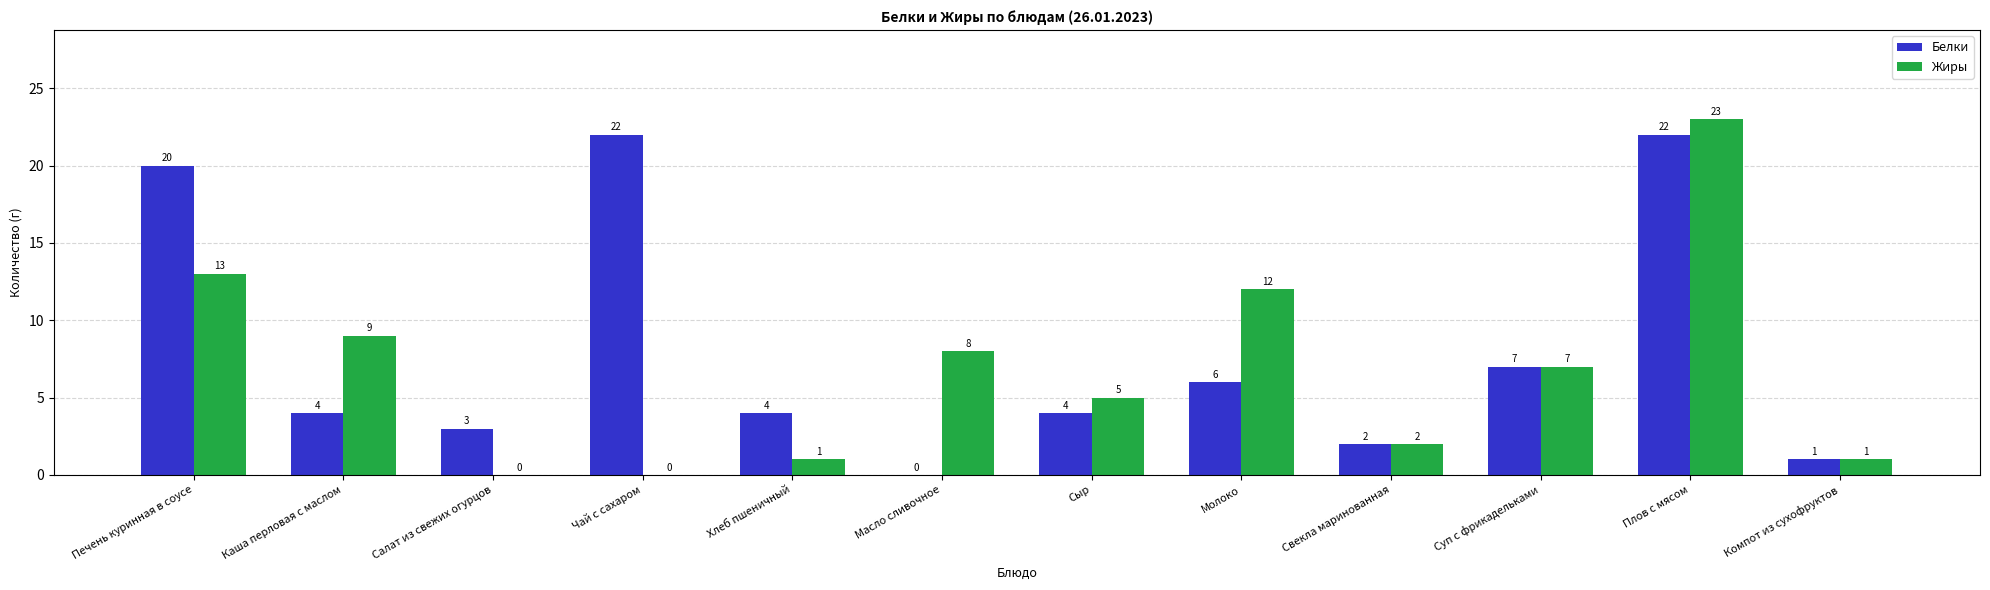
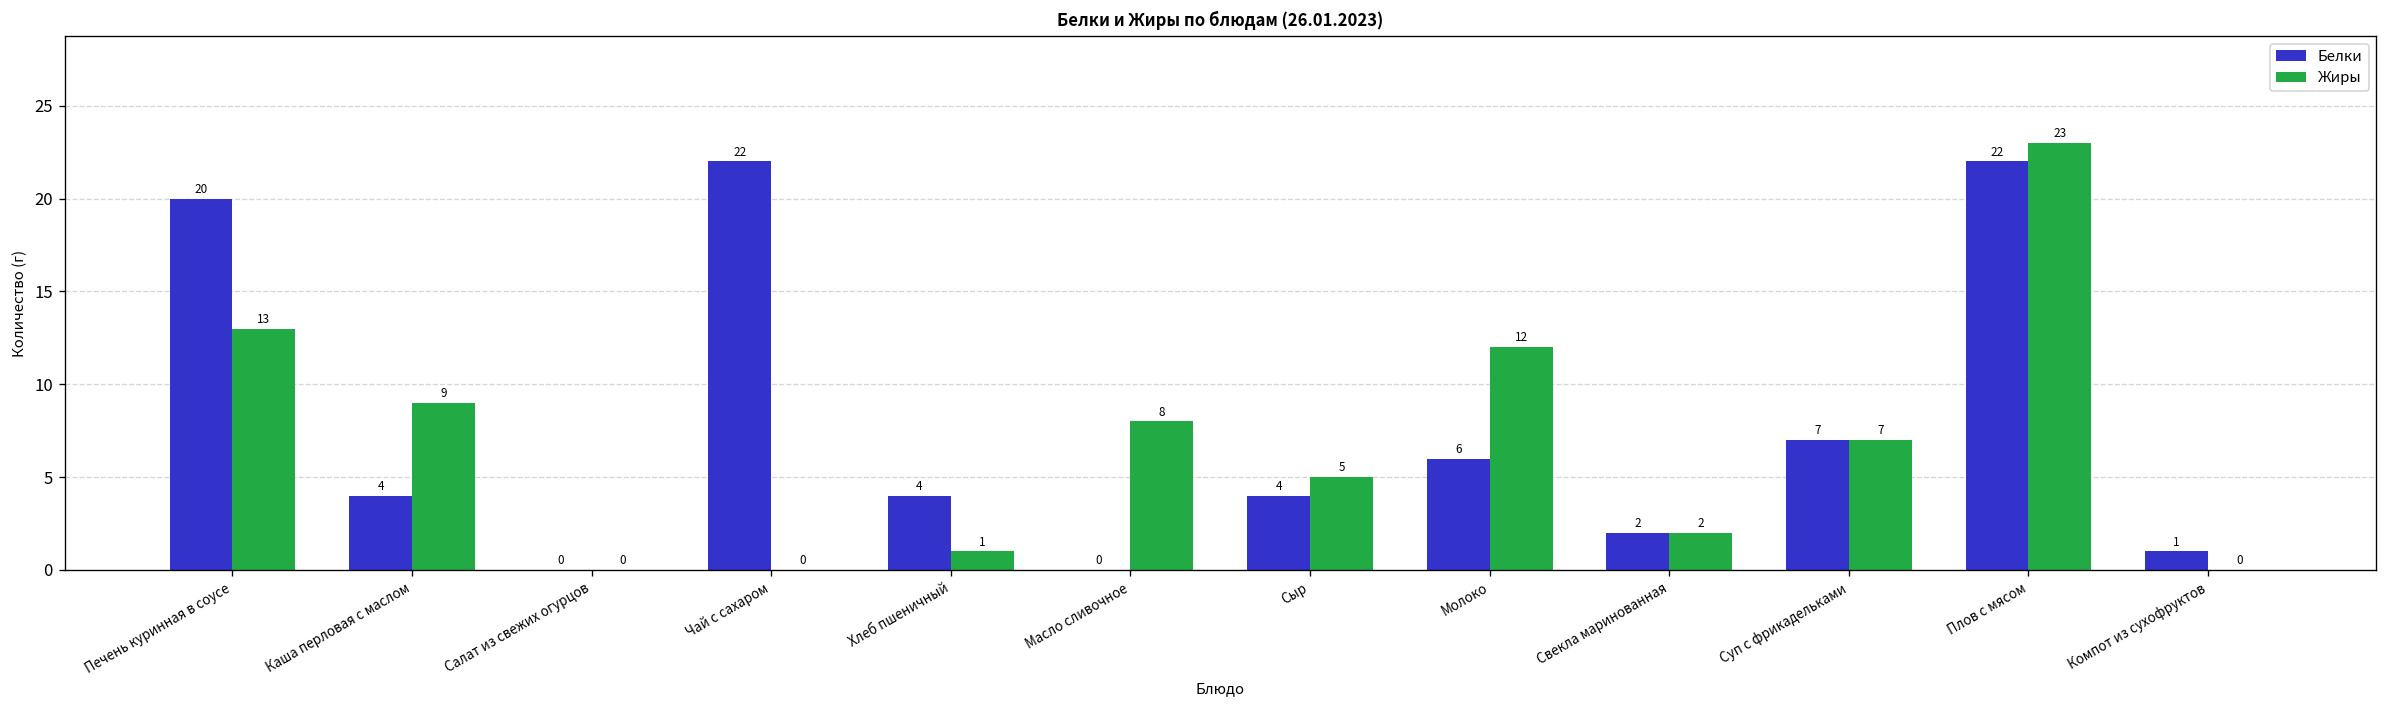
Белки, Салат из свежих огурцов: 3 -> 0
Жиры, Компот из сухофруктов: 1 -> 0
